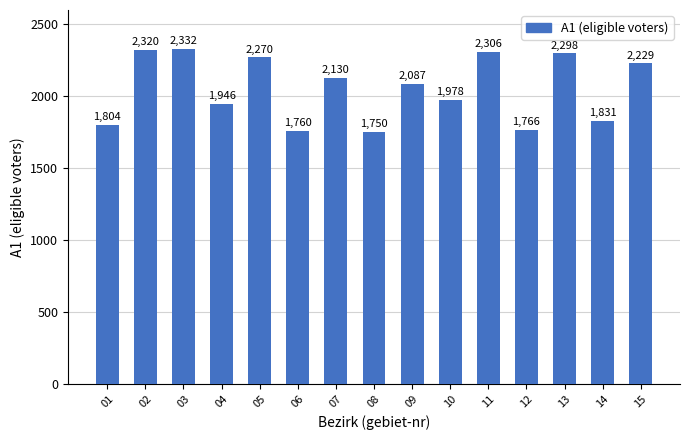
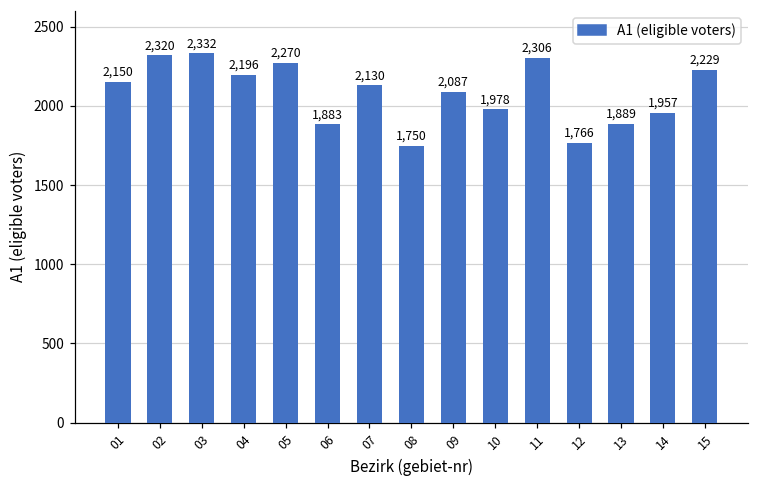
01: 1,804 -> 2,150
04: 1,946 -> 2,196
06: 1,760 -> 1,883
13: 2,298 -> 1,889
14: 1,831 -> 1,957
